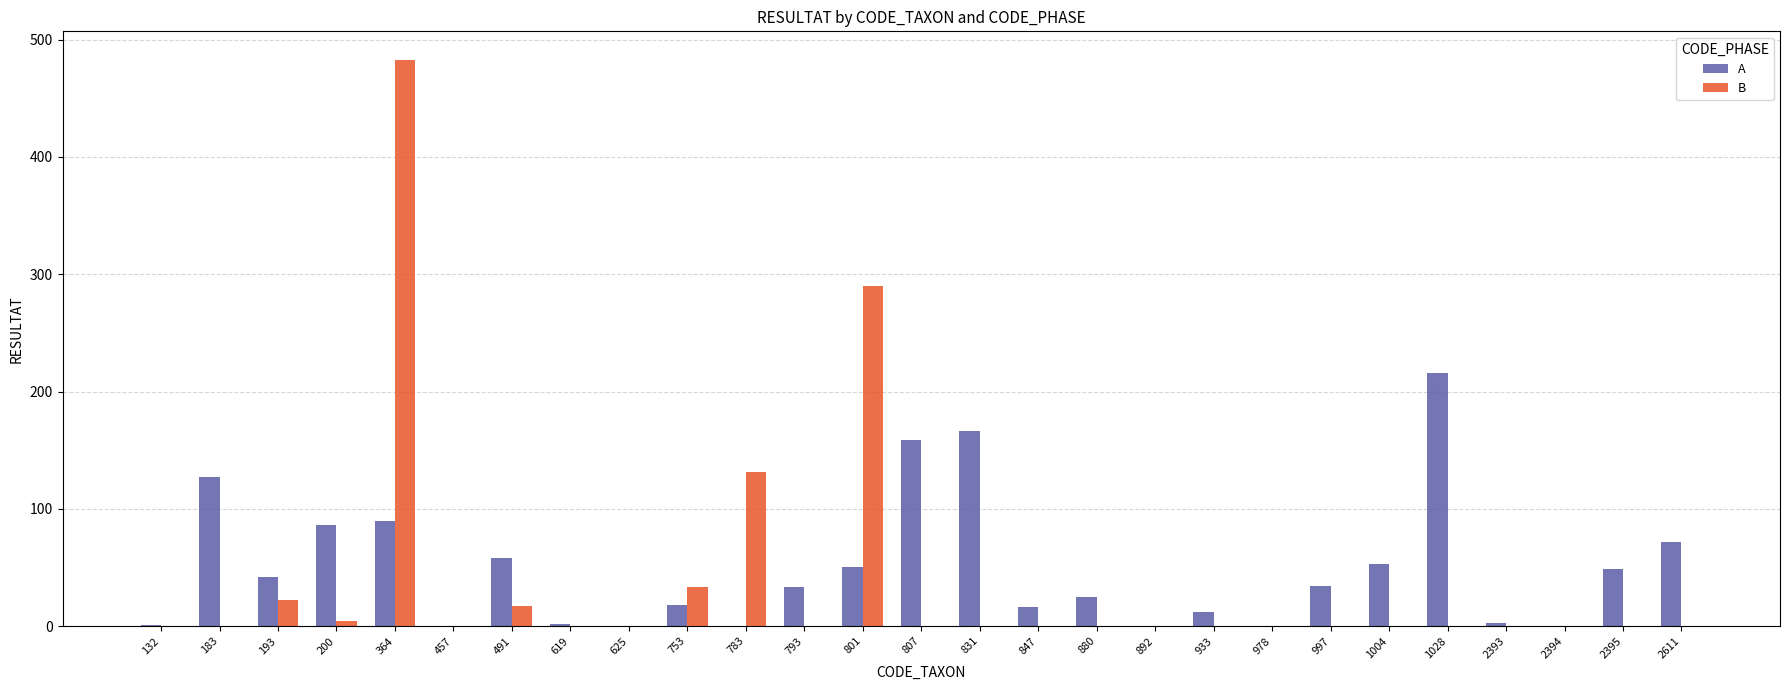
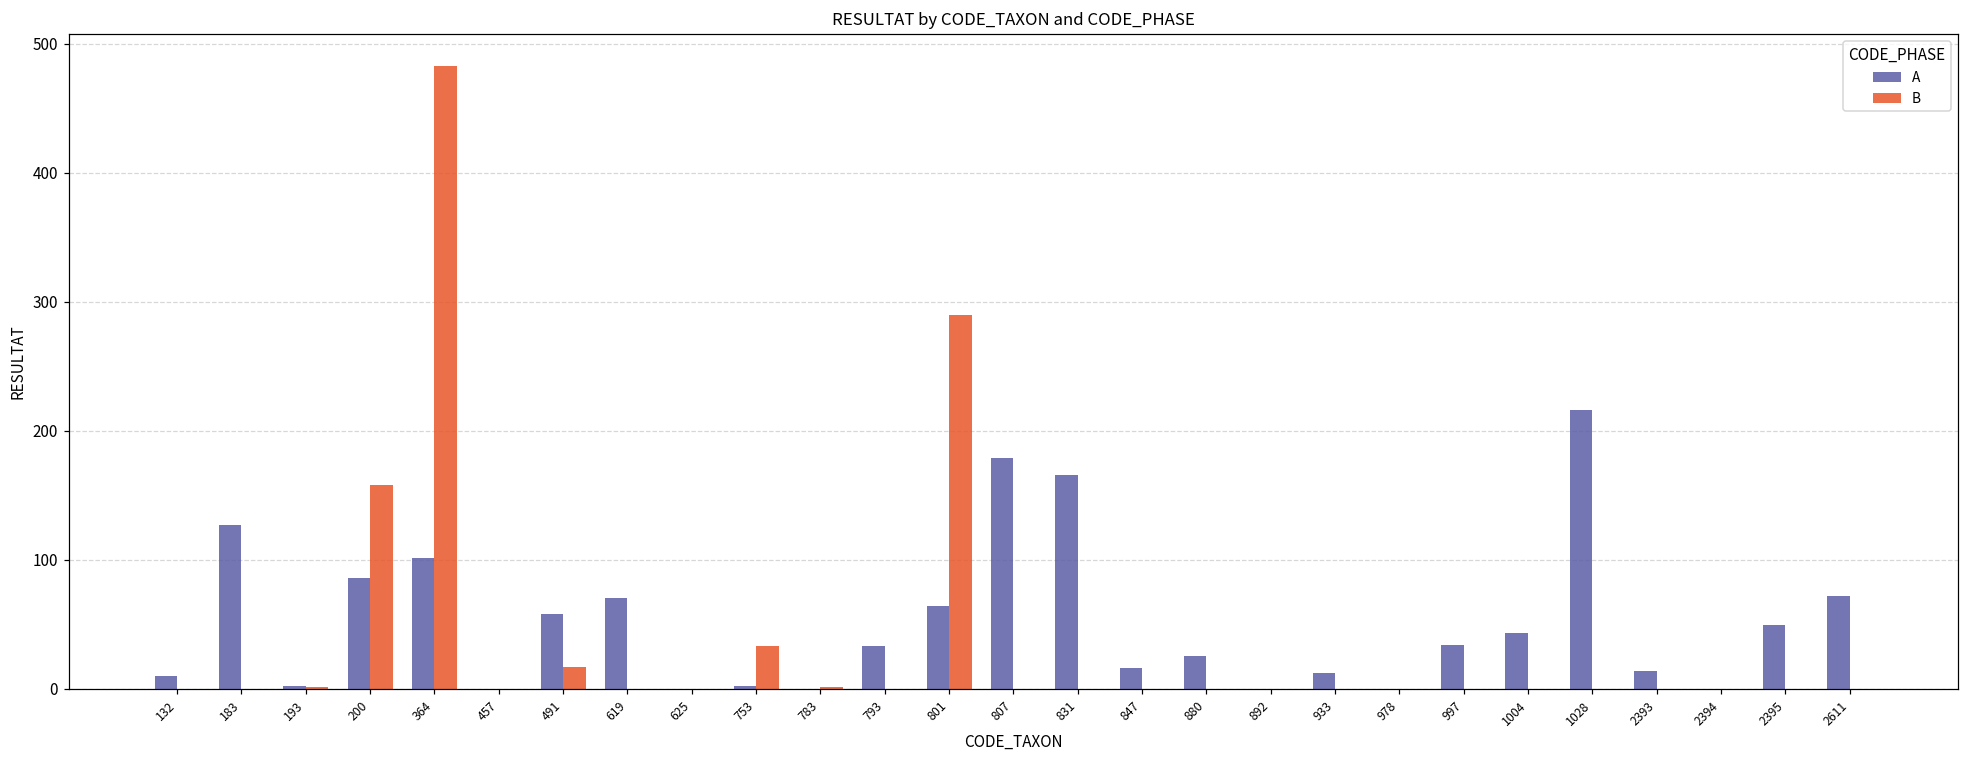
A, 132: 1 -> 10
A, 193: 42 -> 2
B, 193: 22 -> 1
B, 200: 4 -> 158
A, 364: 90 -> 101
A, 619: 2 -> 70
A, 753: 18 -> 2
B, 783: 131 -> 1
A, 801: 50 -> 64
A, 807: 159 -> 179
A, 1004: 53 -> 43
A, 2393: 3 -> 14
